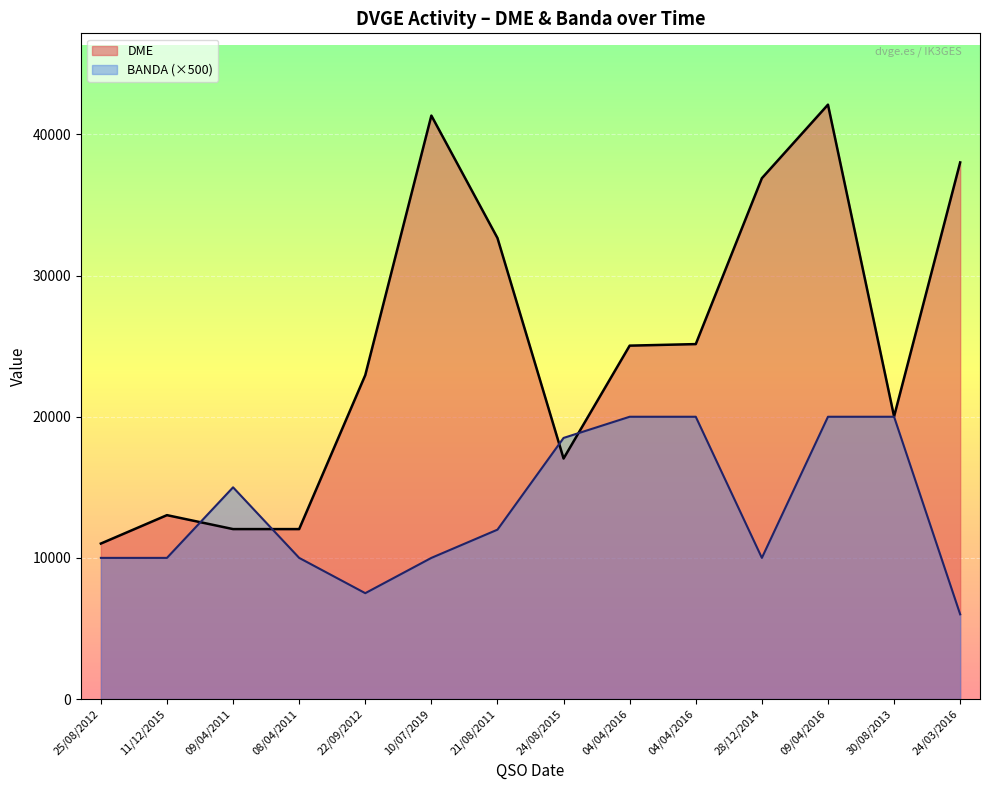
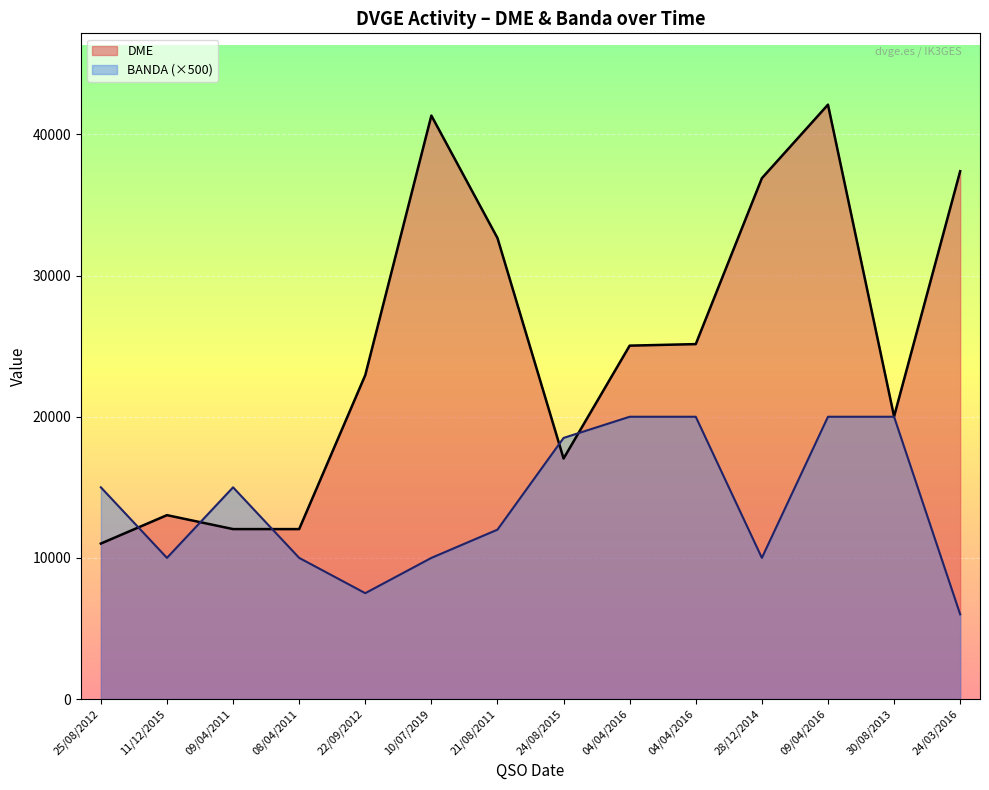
BANDA (×500), 25/08/2012: 10000 -> 15000
DME, 24/03/2016: 38000 -> 37400
